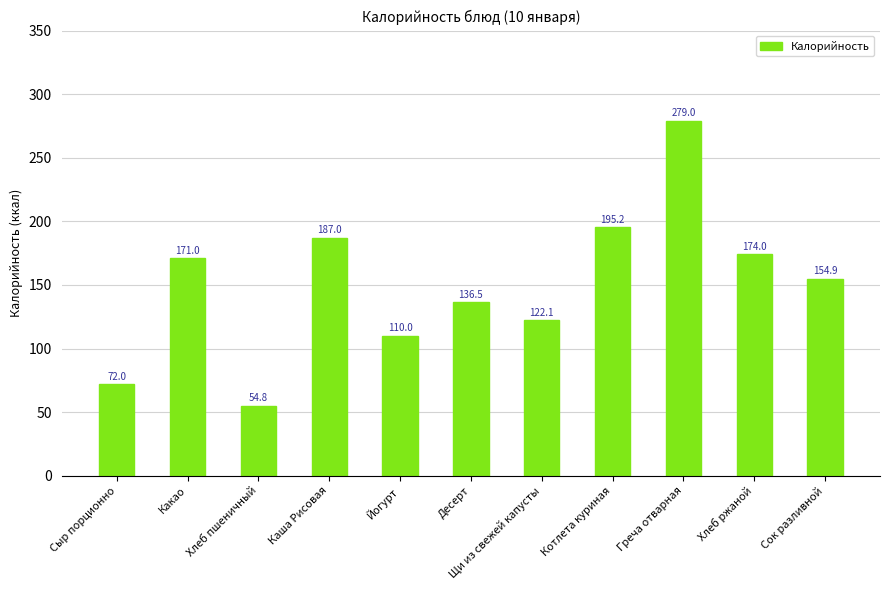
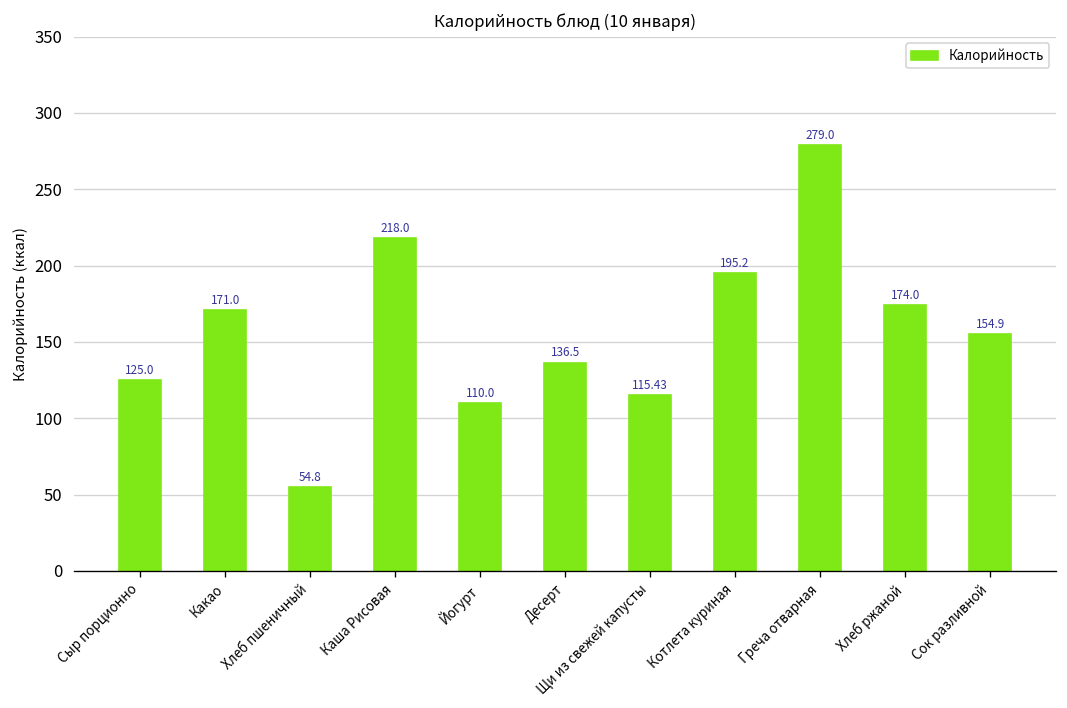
Сыр порционно: 72.0 -> 125.0
Каша Рисовая: 187.0 -> 218.0
Щи из свежей капусты: 122.1 -> 115.43
